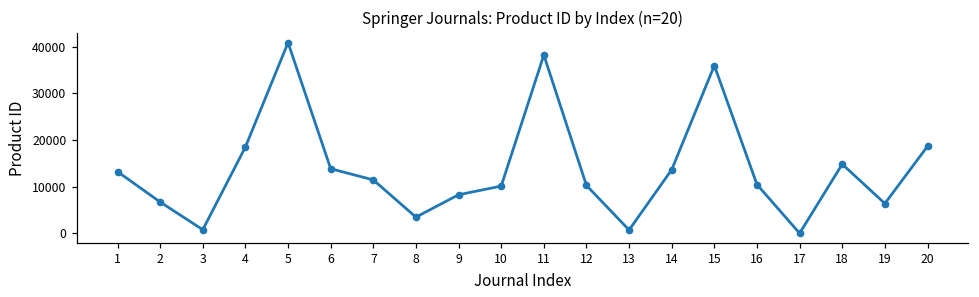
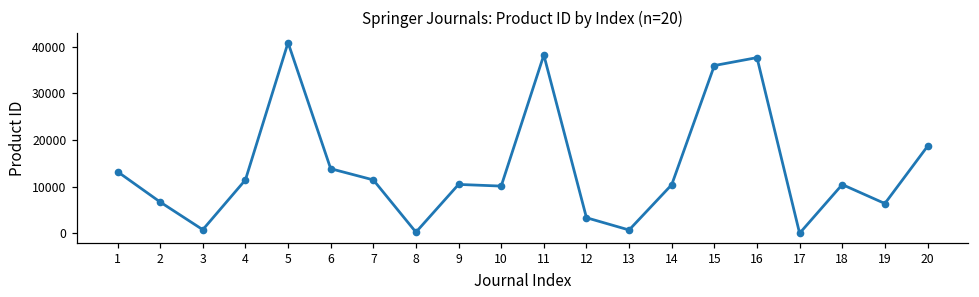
4: 18000 -> 11000
8: 3000 -> 0
9: 8000 -> 10000
12: 10000 -> 3000
14: 14000 -> 10000
16: 10000 -> 38000
18: 15000 -> 10000
